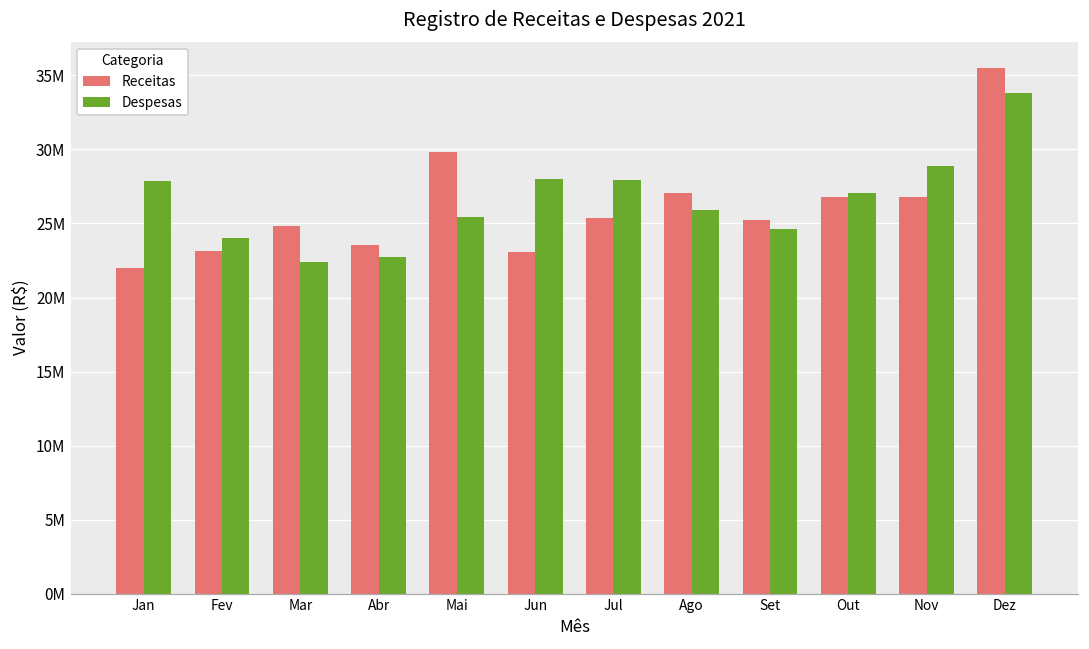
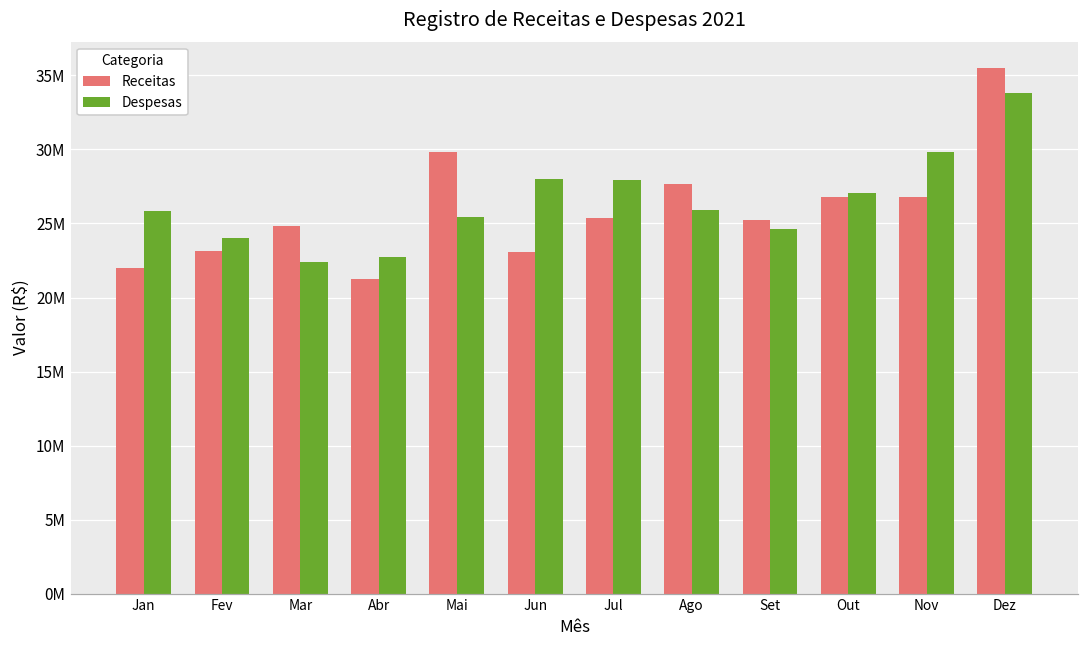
Despesas, Jan: 27800000 -> 25800000
Receitas, Abr: 23600000 -> 21200000
Receitas, Ago: 27000000 -> 27600000
Despesas, Nov: 28900000 -> 29800000
